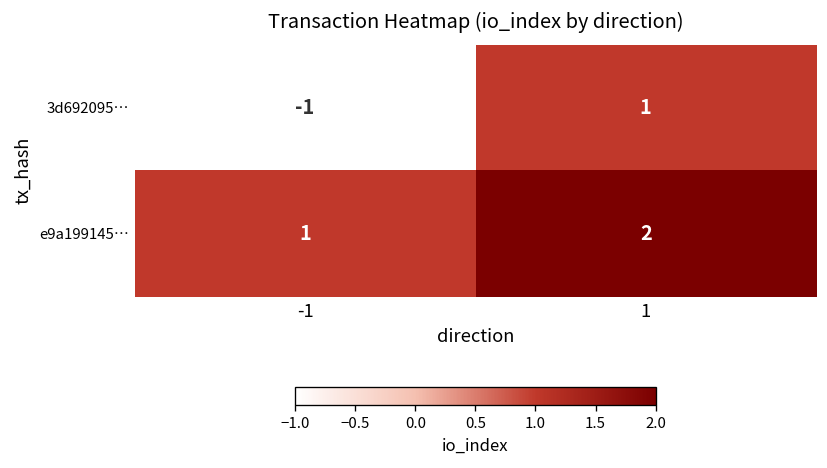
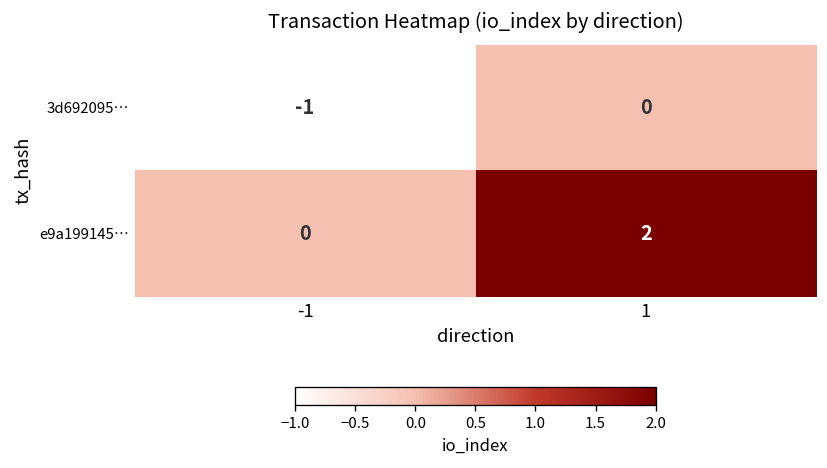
3d692095…, 1: 1 -> 0
e9a199145…, -1: 1 -> 0
